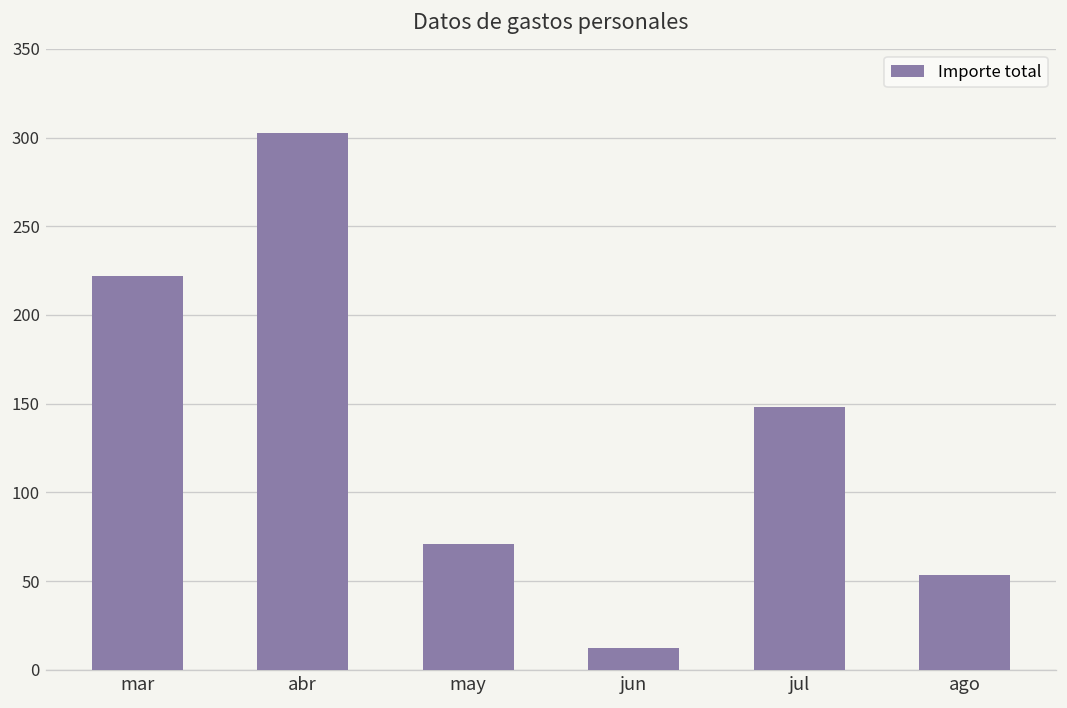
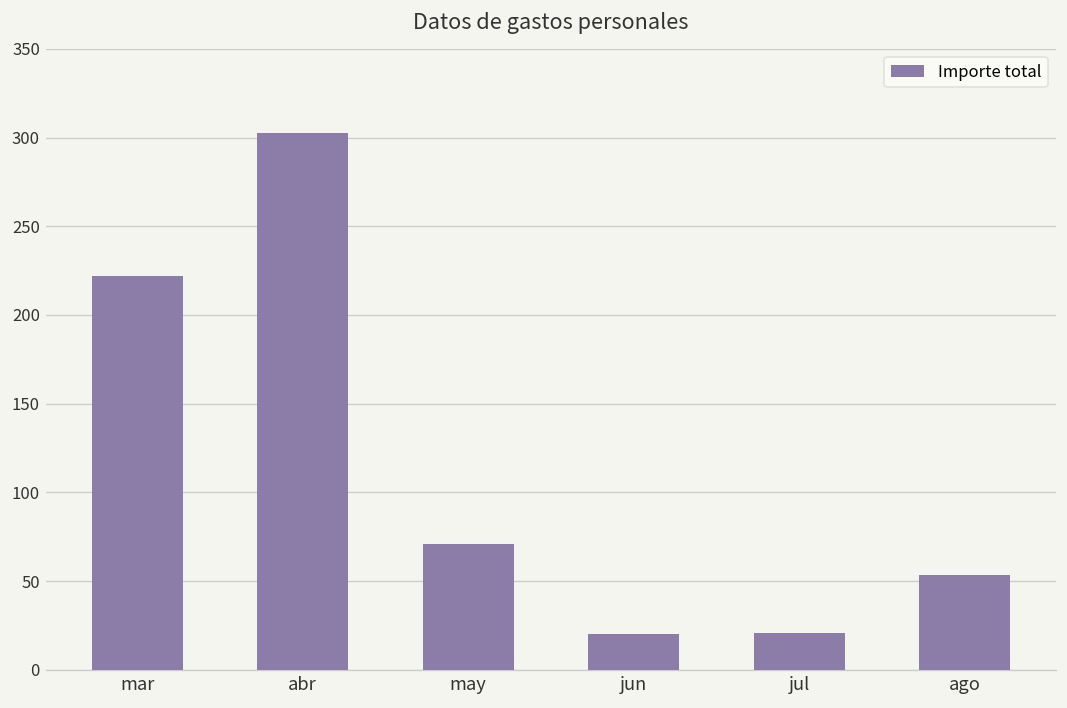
jun: 12 -> 20
jul: 148 -> 21
